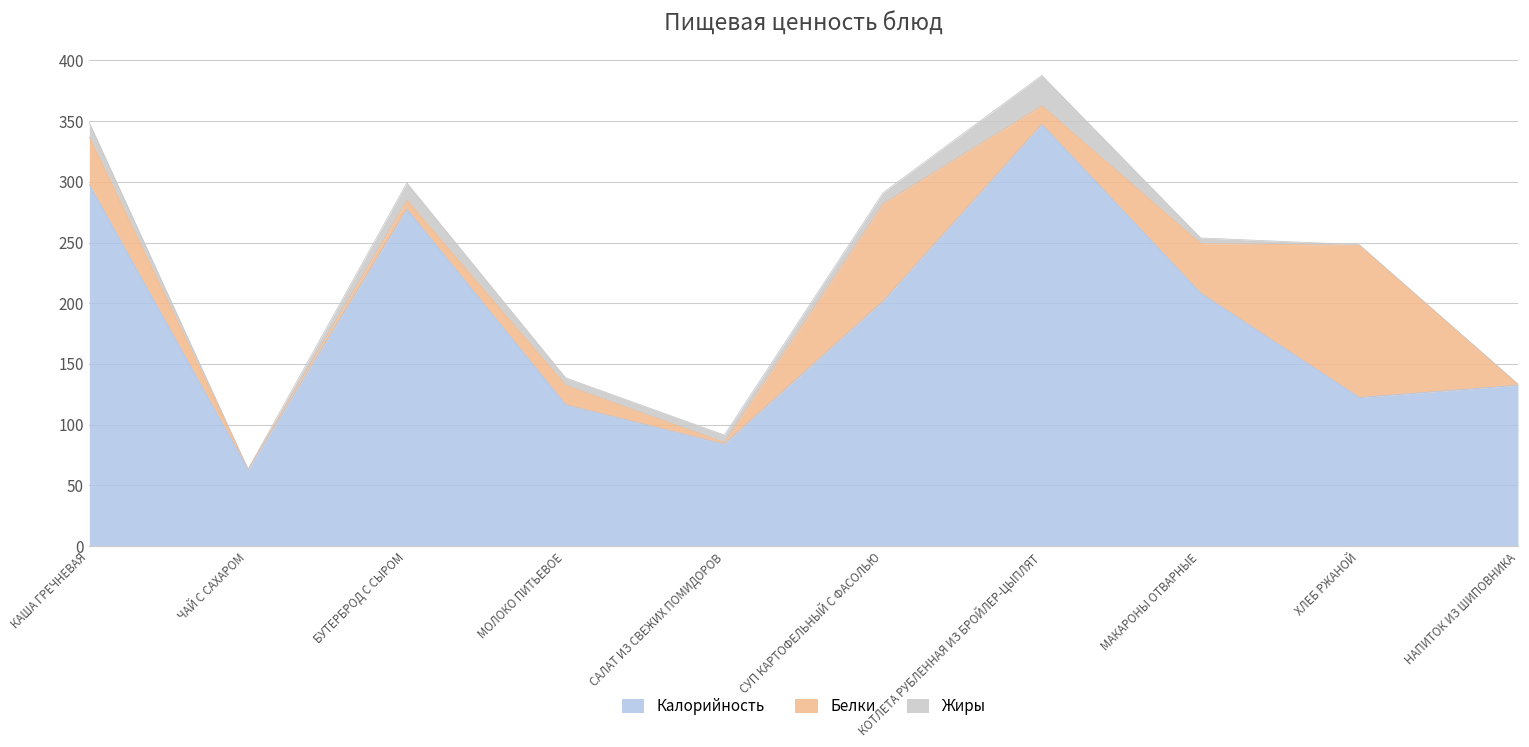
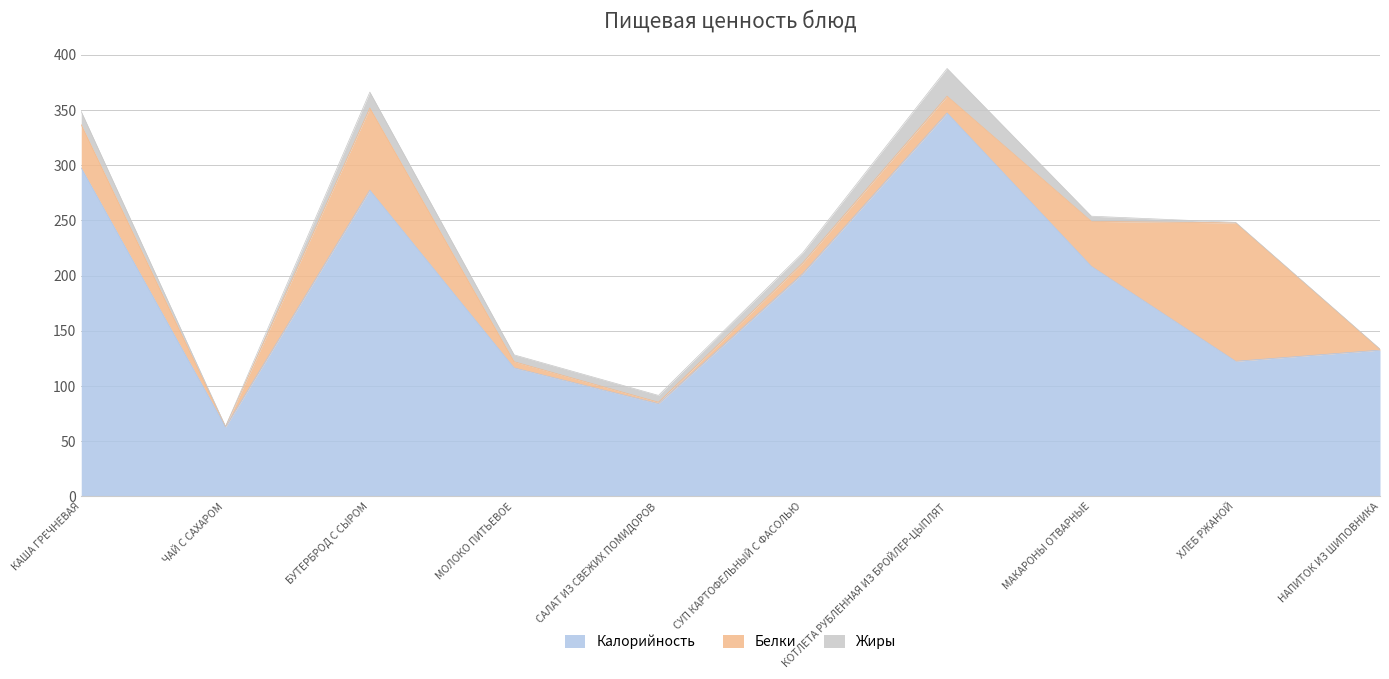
Белки, БУТЕРБРОД С СЫРОМ: 7 -> 74
Белки, МОЛОКО ПИТЬЕВОЕ: 16 -> 6
Белки, СУП КАРТОФЕЛЬНЫЙ С ФАСОЛЬЮ: 80 -> 10
